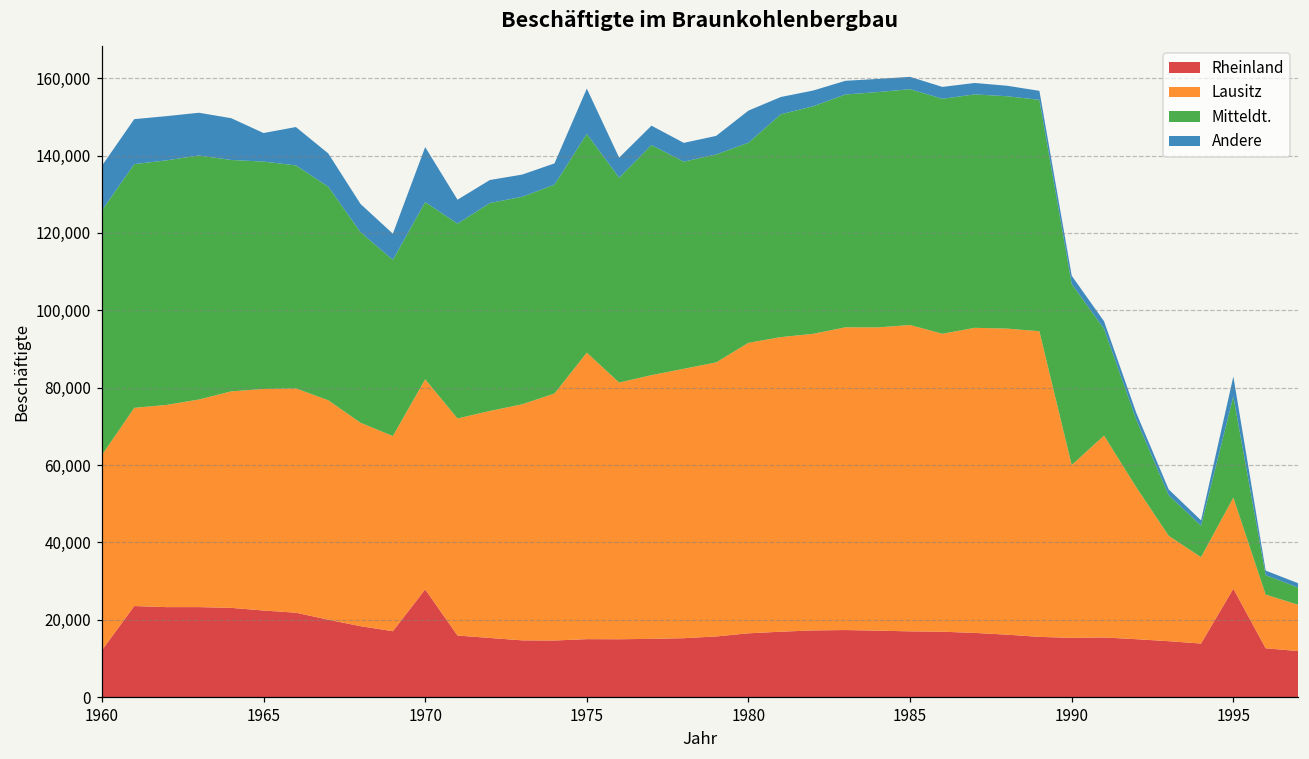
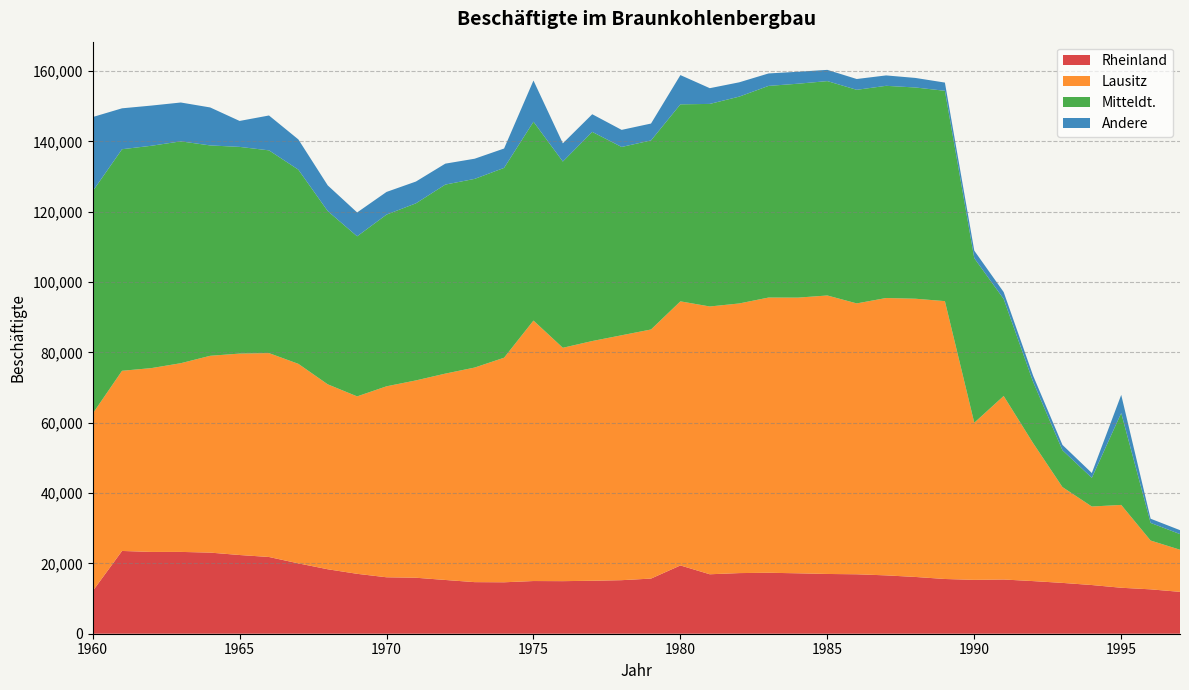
Andere, 1960: 12,000 -> 21,000
Rheinland, 1970: 28,000 -> 16,000
Mitteldt., 1970: 46,000 -> 49,000
Andere, 1970: 14,000 -> 6,000
Rheinland, 1980: 16,000 -> 19,000
Mitteldt., 1980: 52,000 -> 56,000
Rheinland, 1995: 28,000 -> 13,000
